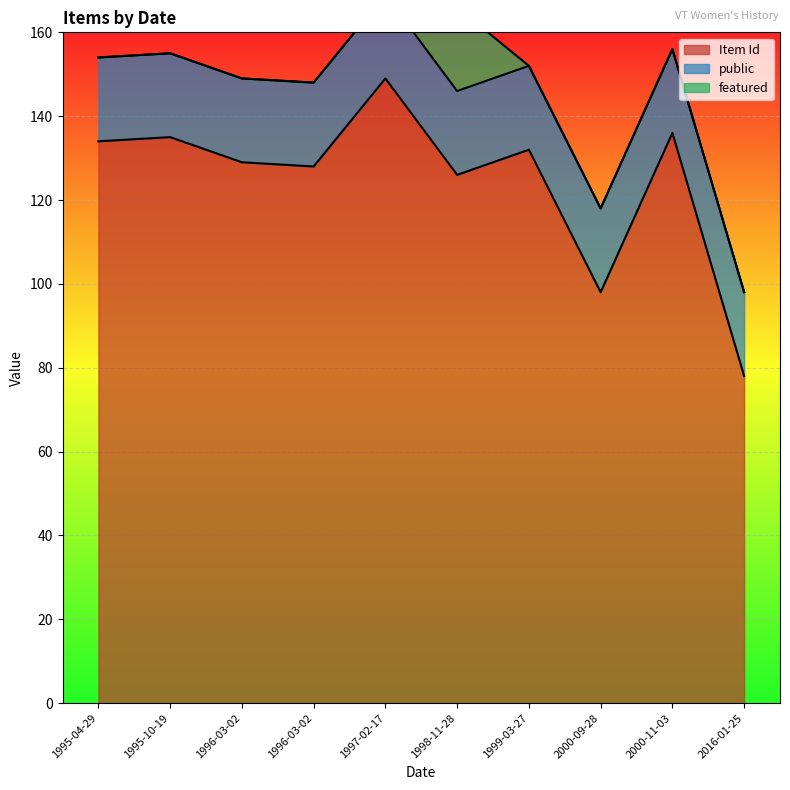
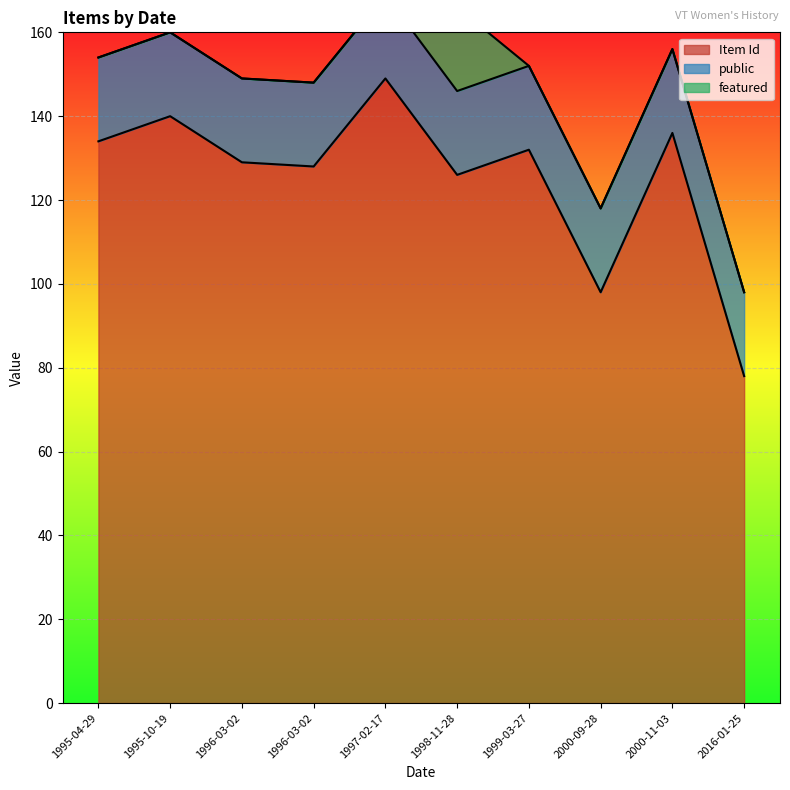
Item Id, 1995-10-19: 135 -> 140
